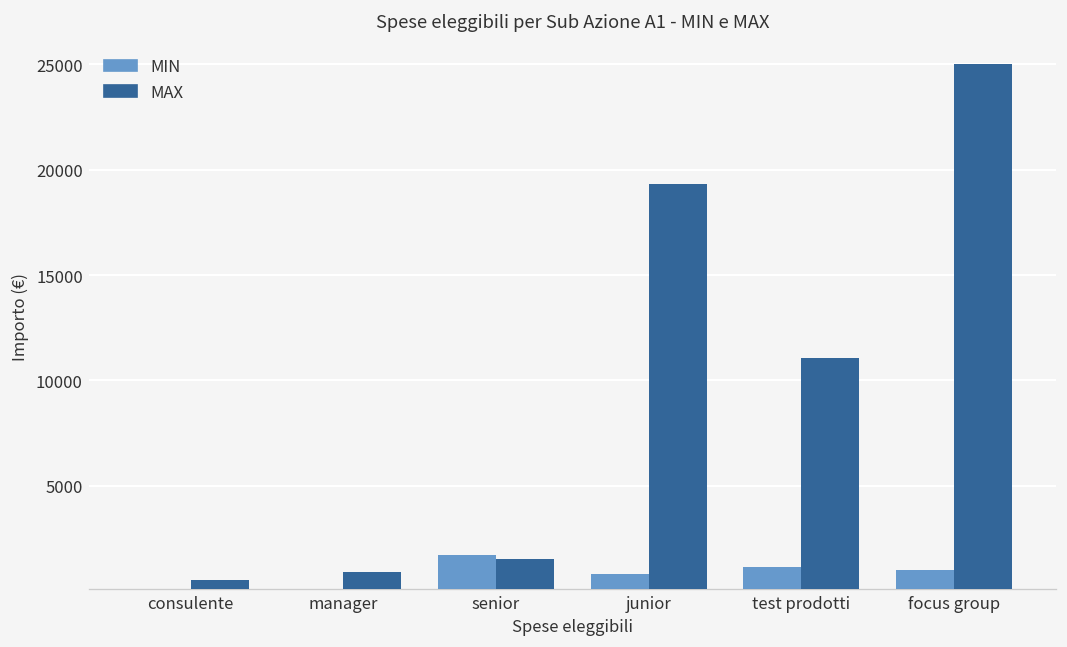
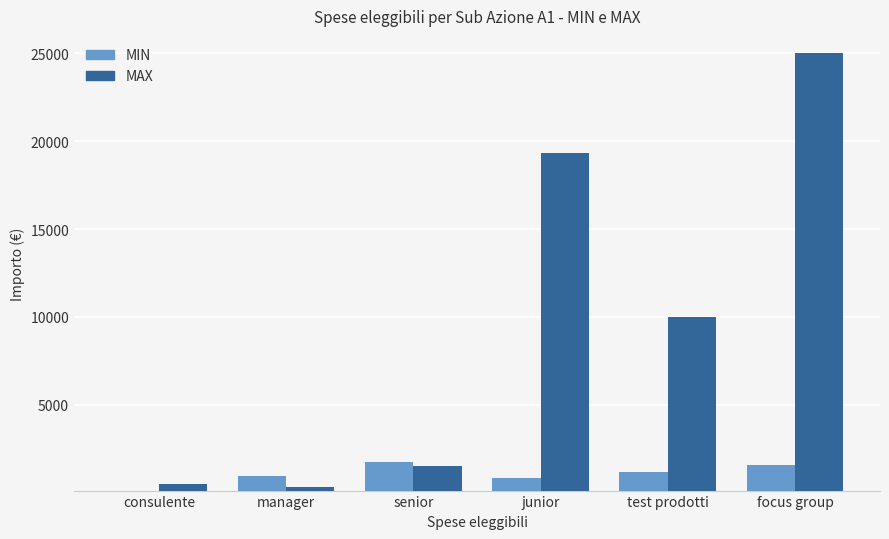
MIN, manager: 100 -> 900
MAX, manager: 900 -> 300
MAX, test prodotti: 11000 -> 10000
MIN, focus group: 1000 -> 1600
